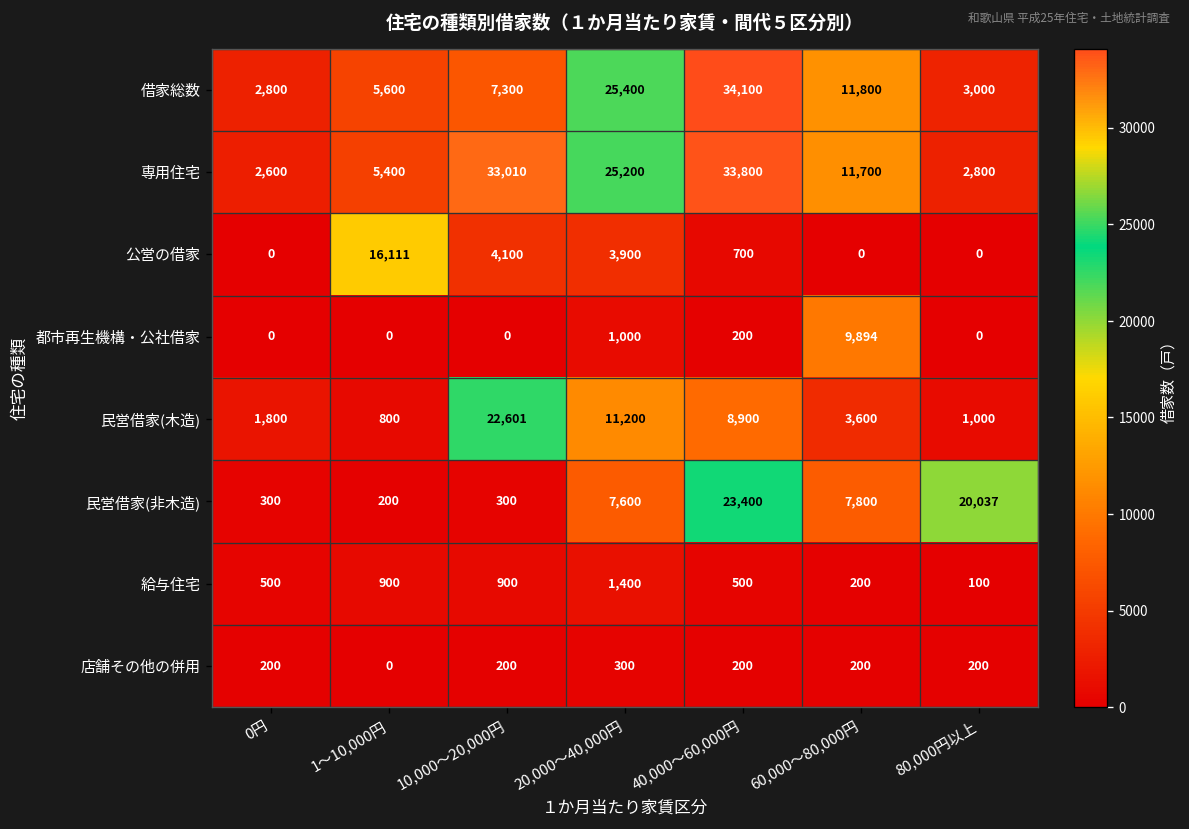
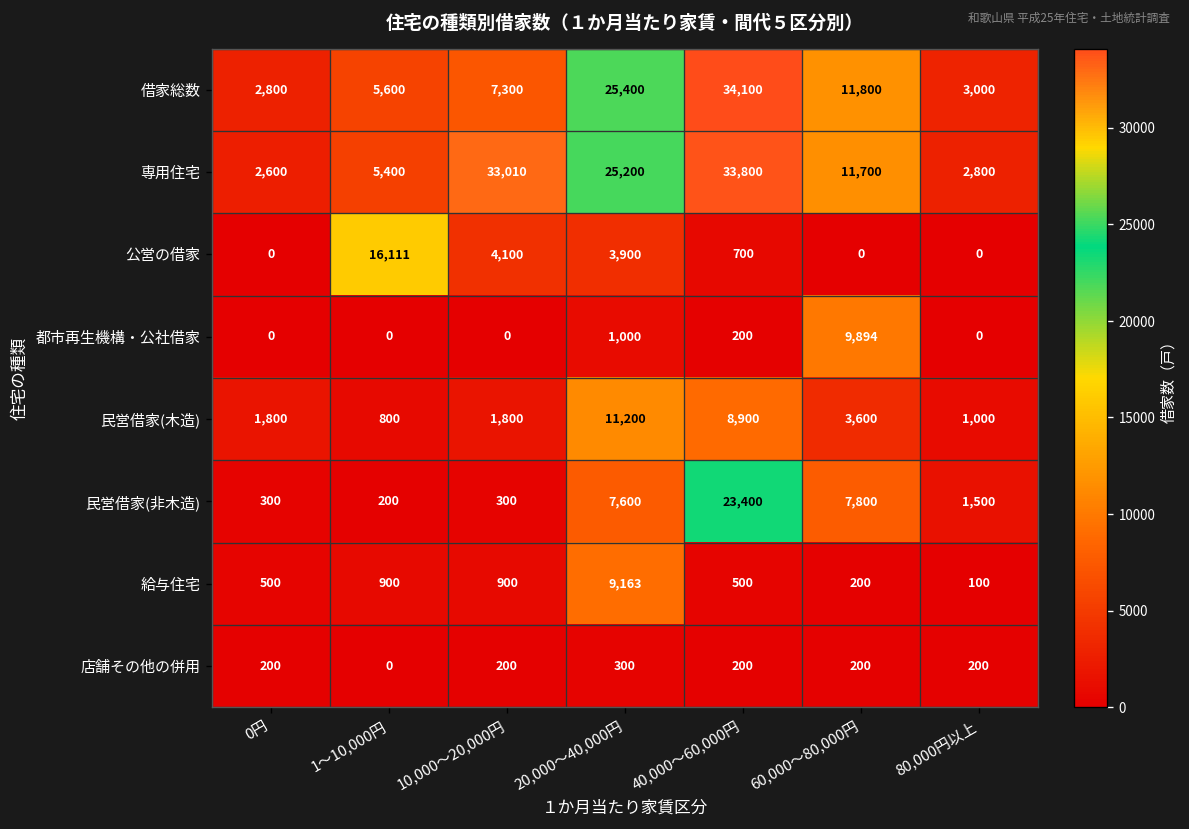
民営借家(木造), 10,000～20,000円: 22,601 -> 1,800
民営借家(非木造), 80,000円以上: 20,037 -> 1,500
給与住宅, 20,000～40,000円: 1,400 -> 9,163
